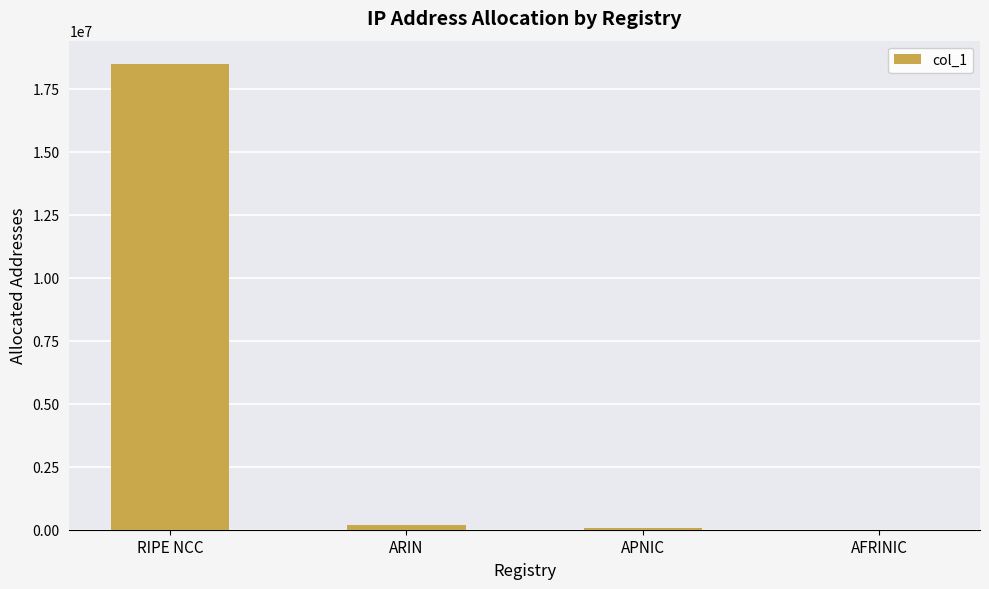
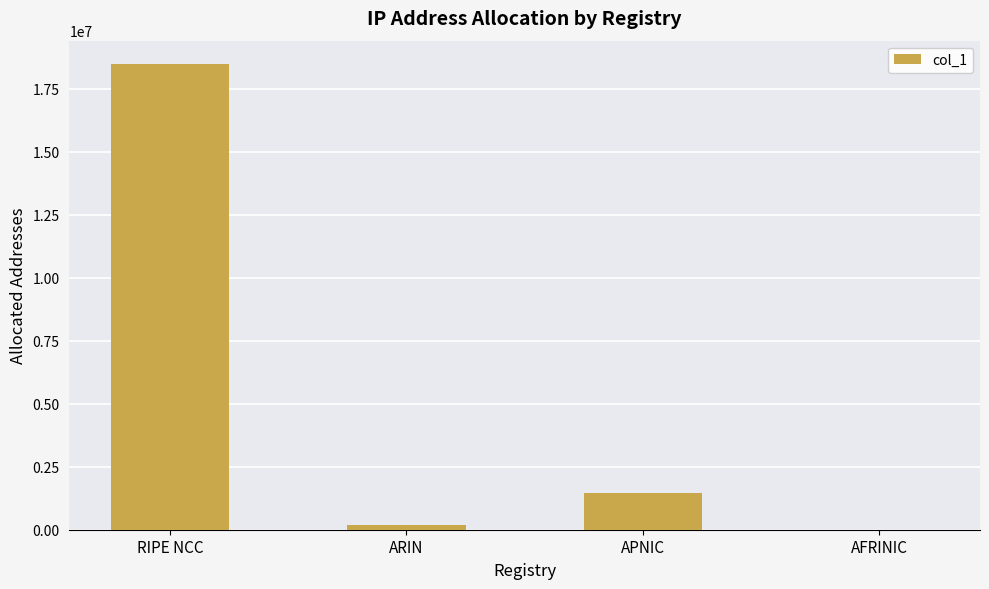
APNIC: 100000 -> 1500000
